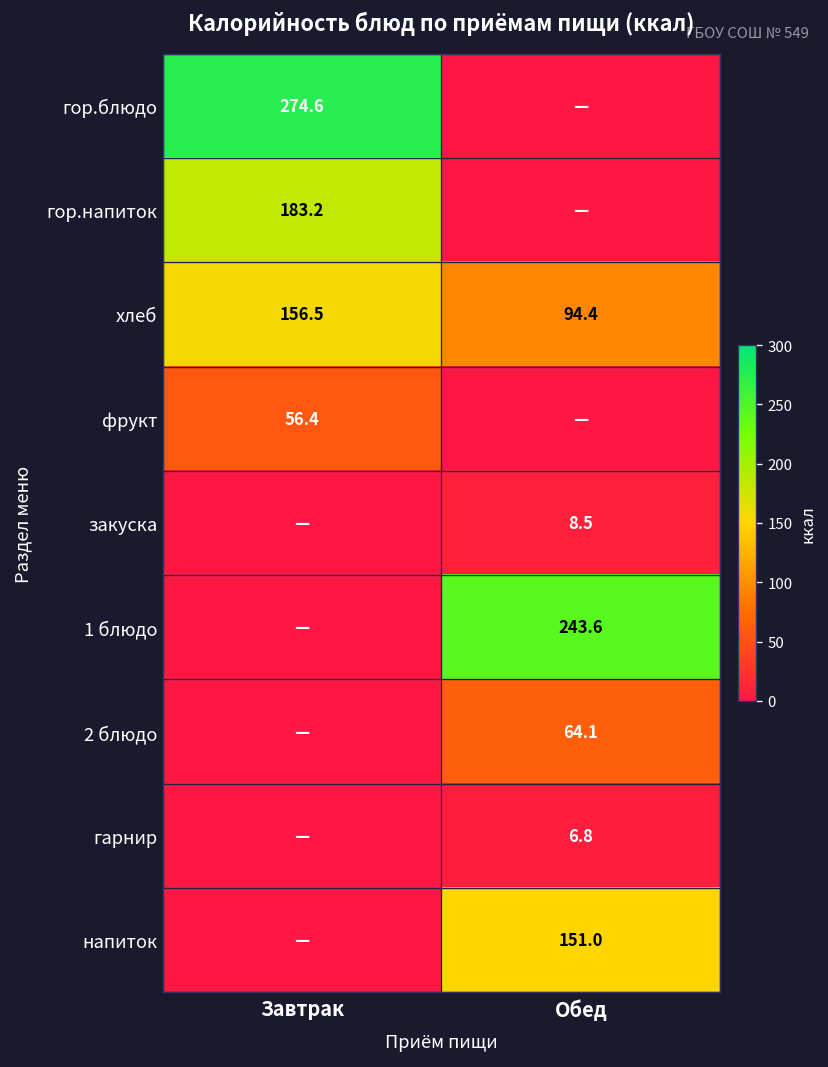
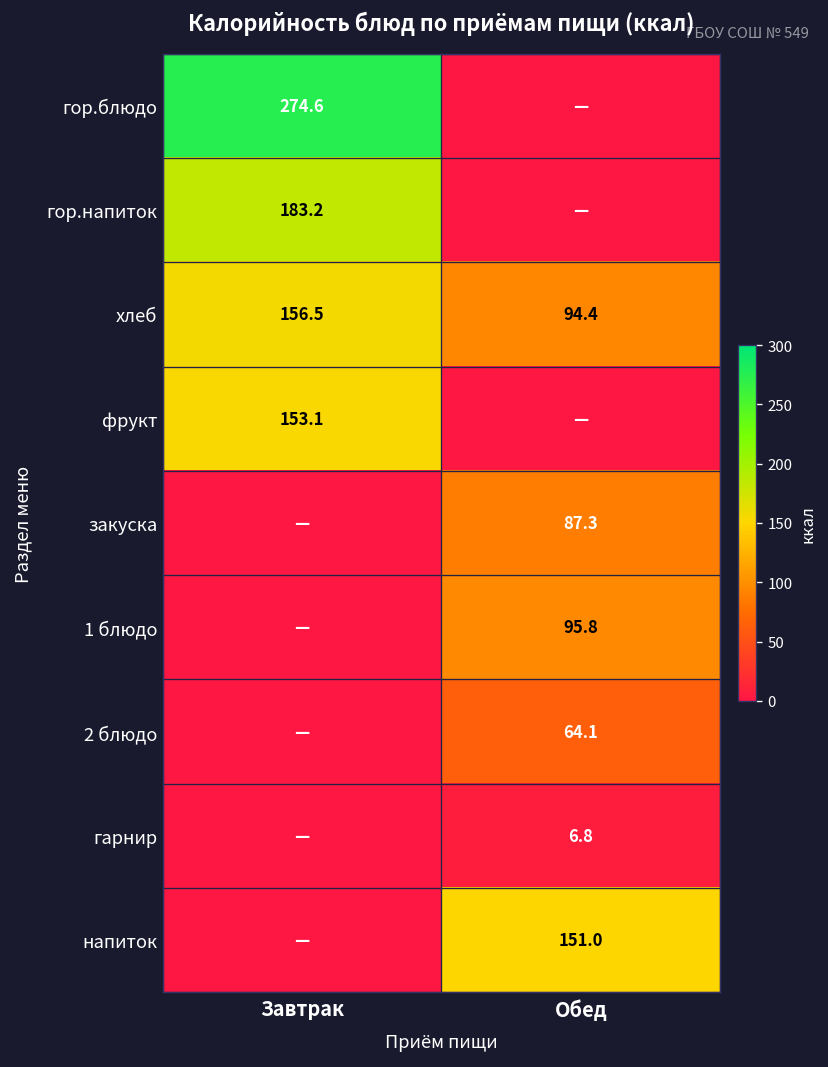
фрукт, Завтрак: 56.4 -> 153.1
закуска, Обед: 8.5 -> 87.3
1 блюдо, Обед: 243.6 -> 95.8
